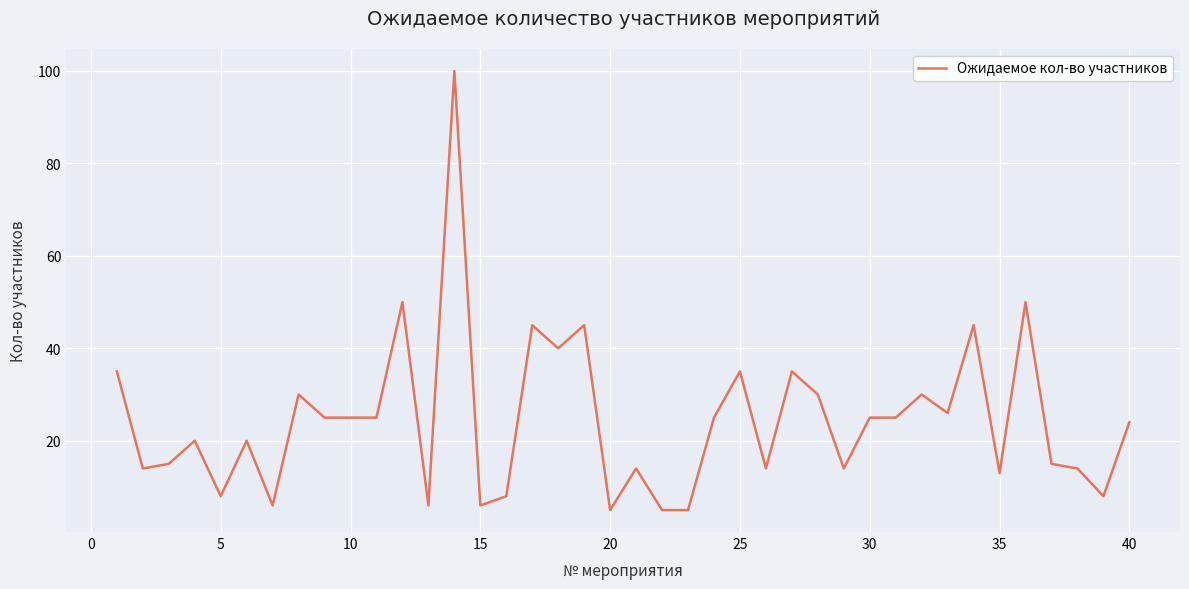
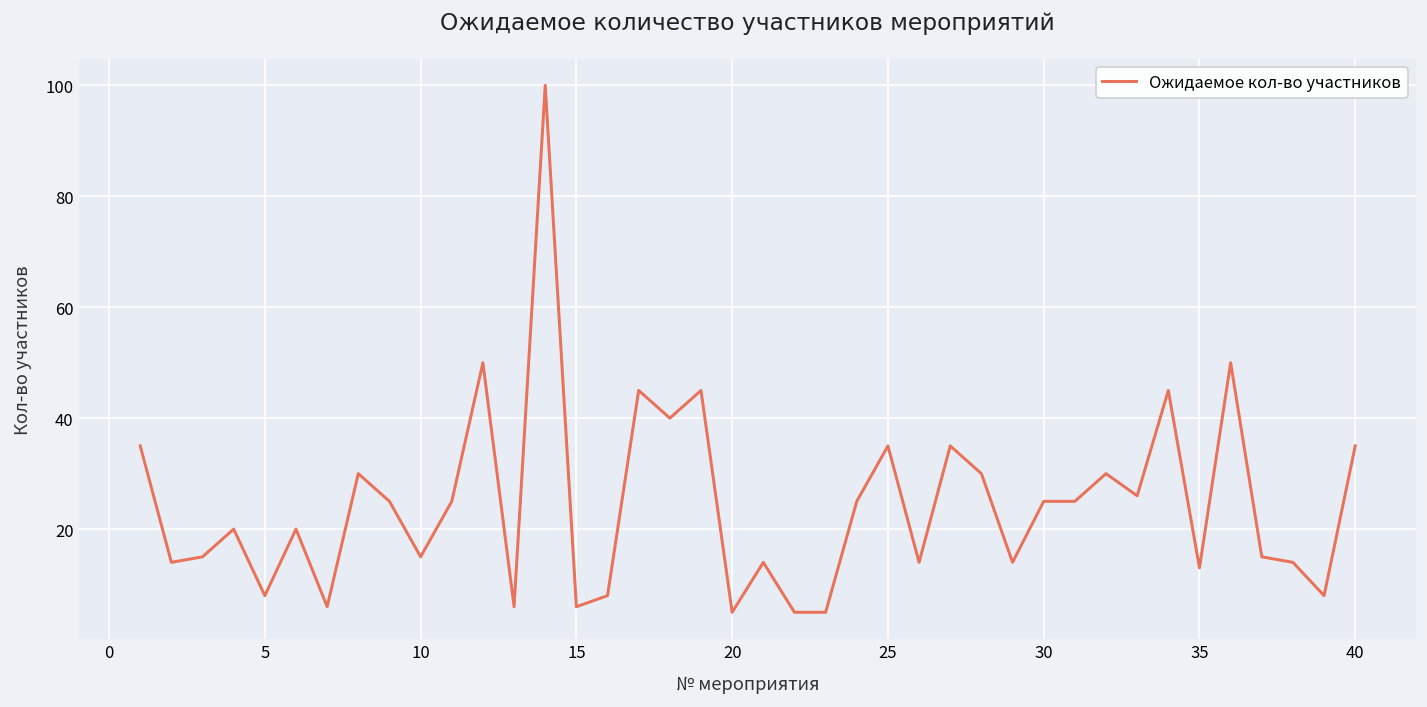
10: 25 -> 15
40: 24 -> 35
